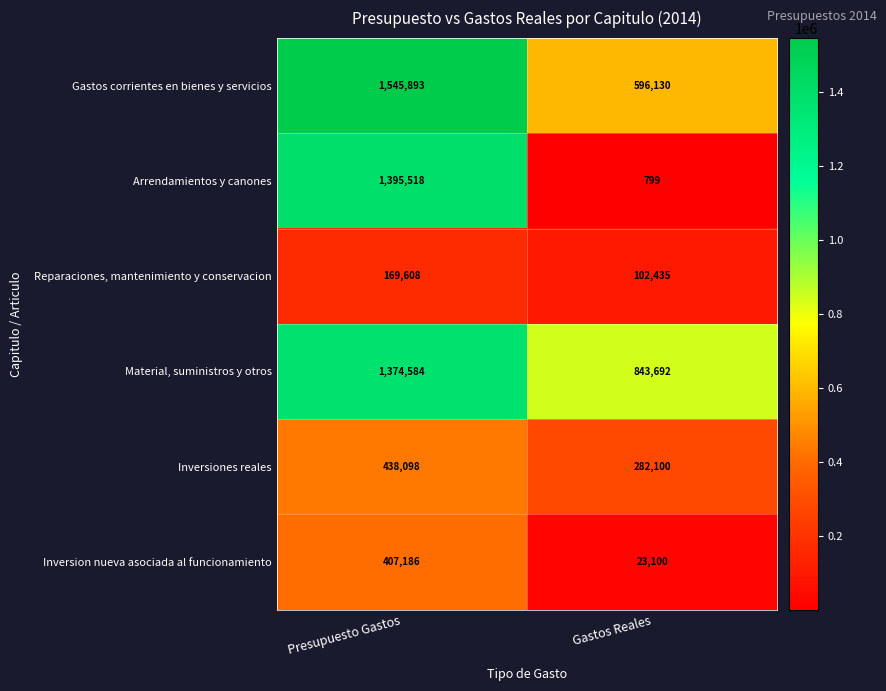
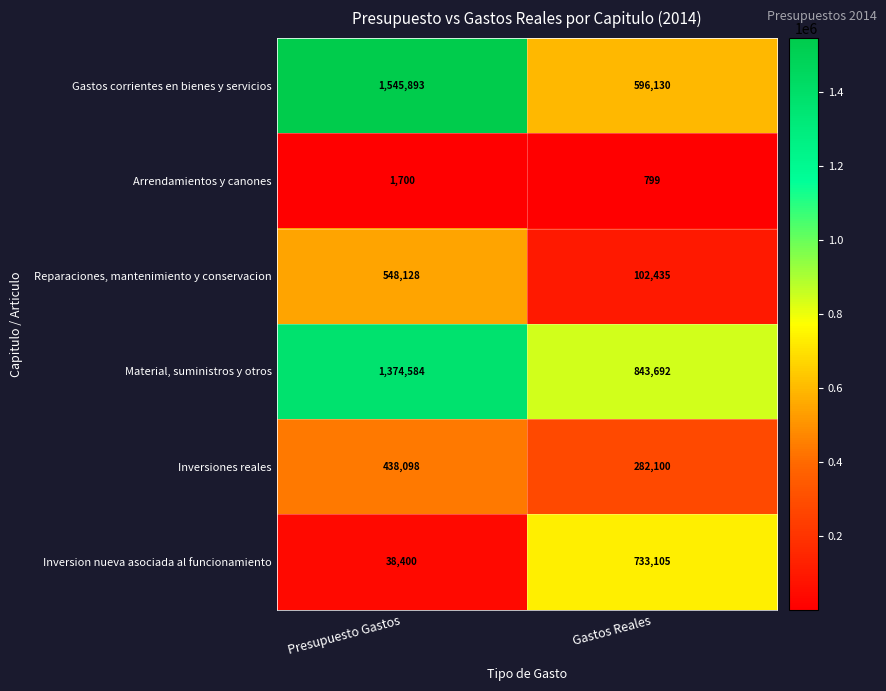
Arrendamientos y canones, Presupuesto Gastos: 1,395,518 -> 1,700
Reparaciones, mantenimiento y conservacion, Presupuesto Gastos: 169,608 -> 548,128
Inversion nueva asociada al funcionamiento, Presupuesto Gastos: 407,186 -> 38,400
Inversion nueva asociada al funcionamiento, Gastos Reales: 23,100 -> 733,105
